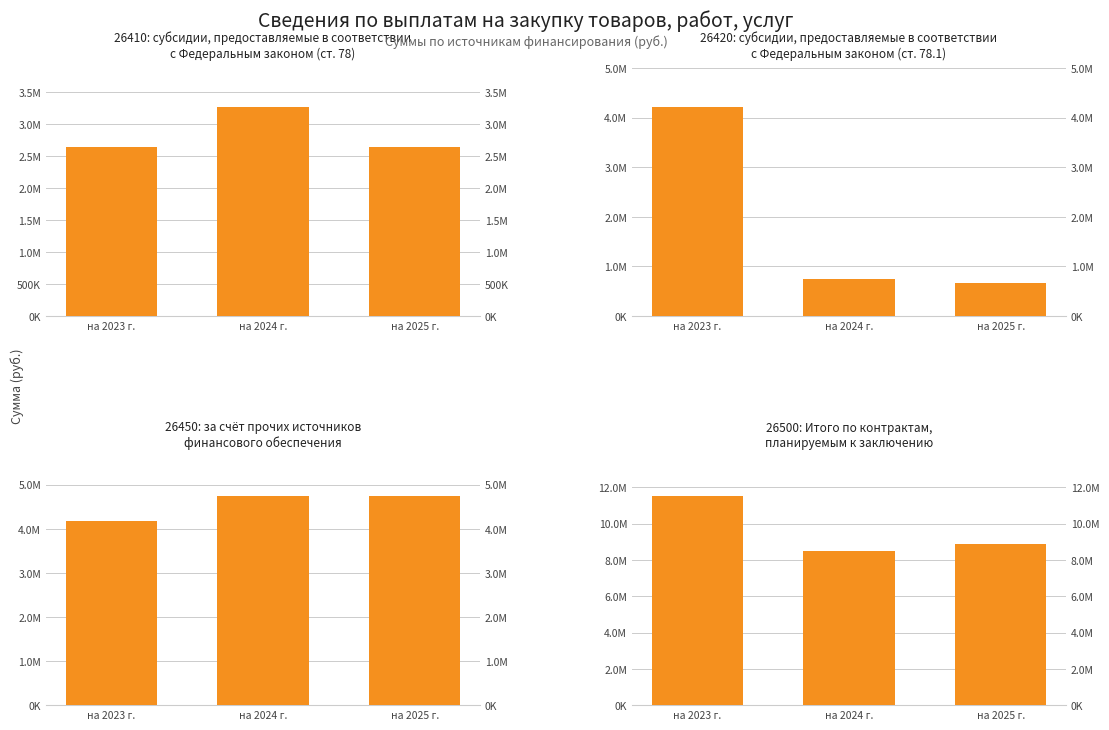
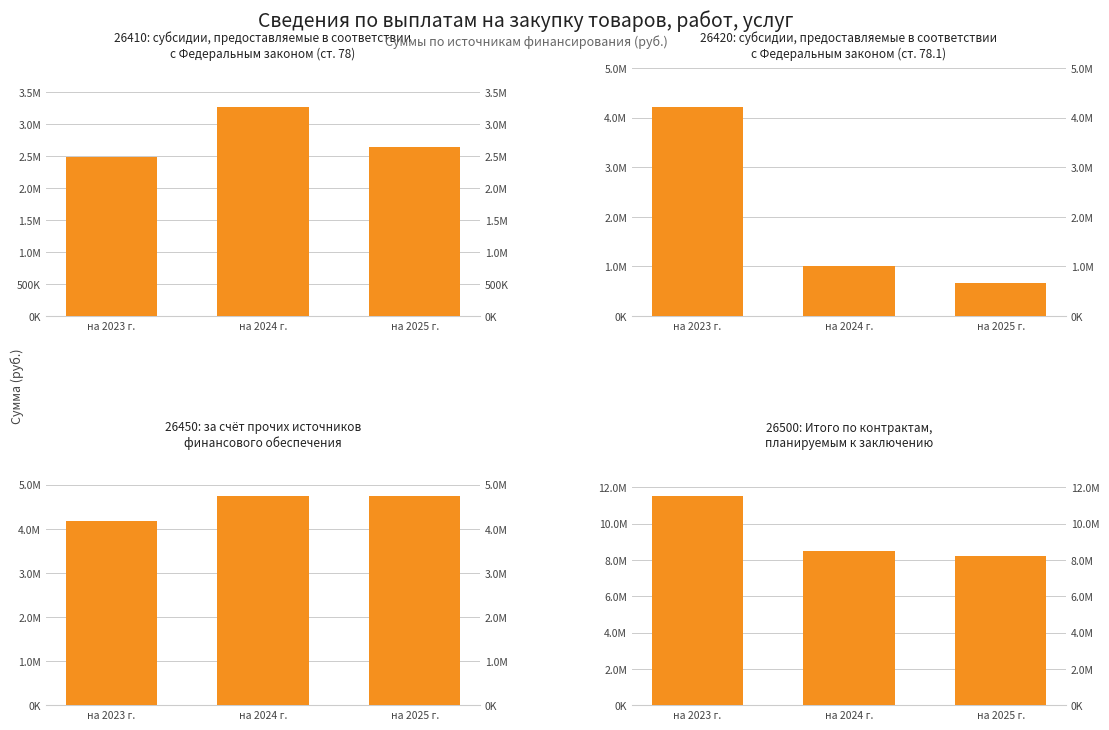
26410: субсидии, предоставляемые в соответствии с Федеральным законом (ст. 78), на 2023 г.: 2600000 -> 2500000
26420: субсидии, предоставляемые в соответствии с Федеральным законом (ст. 78.1), на 2024 г.: 700000 -> 1000000
26500: Итого по контрактам, планируемым к заключению, на 2025 г.: 8900000 -> 8200000
